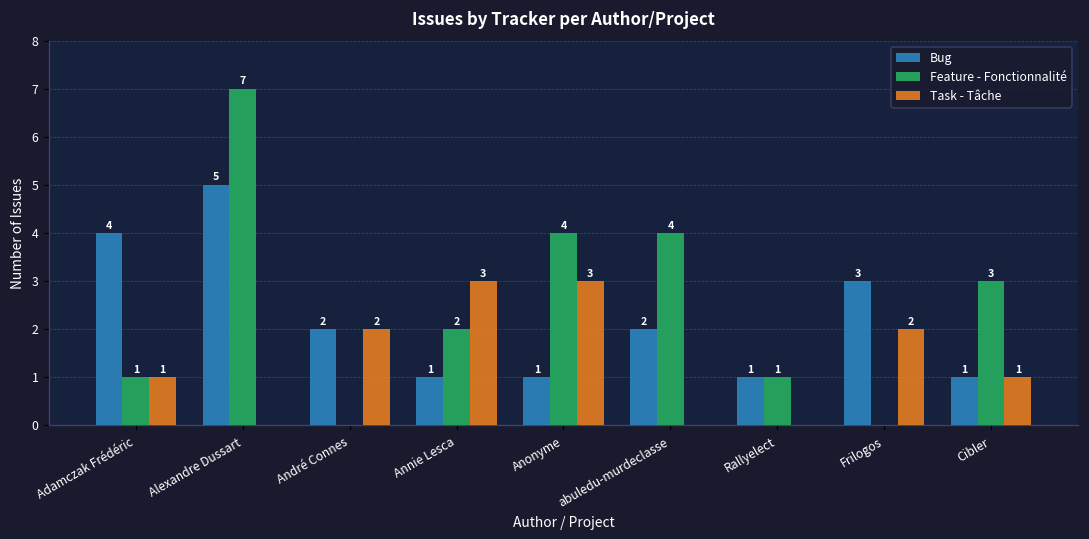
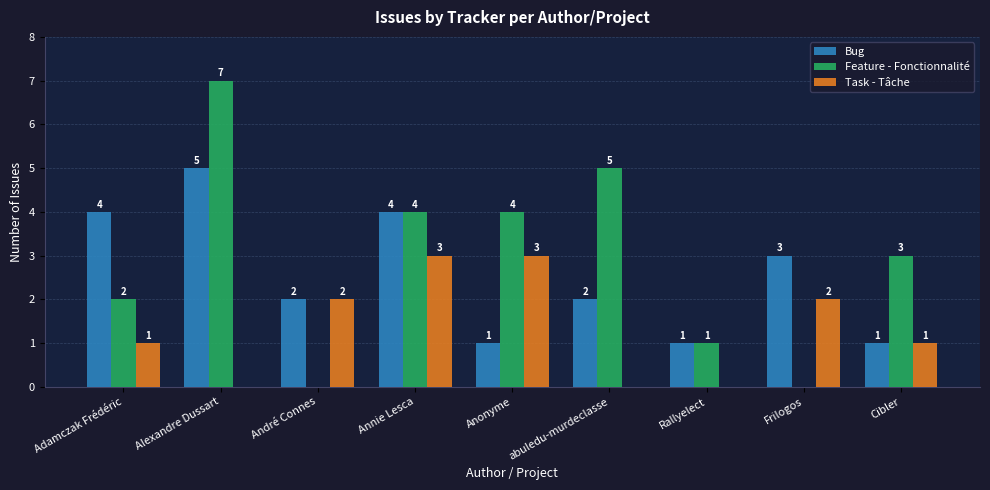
Feature - Fonctionnalité, Adamczak Frédéric: 1 -> 2
Bug, Annie Lesca: 1 -> 4
Feature - Fonctionnalité, Annie Lesca: 2 -> 4
Feature - Fonctionnalité, abuledu-murdeclasse: 4 -> 5
